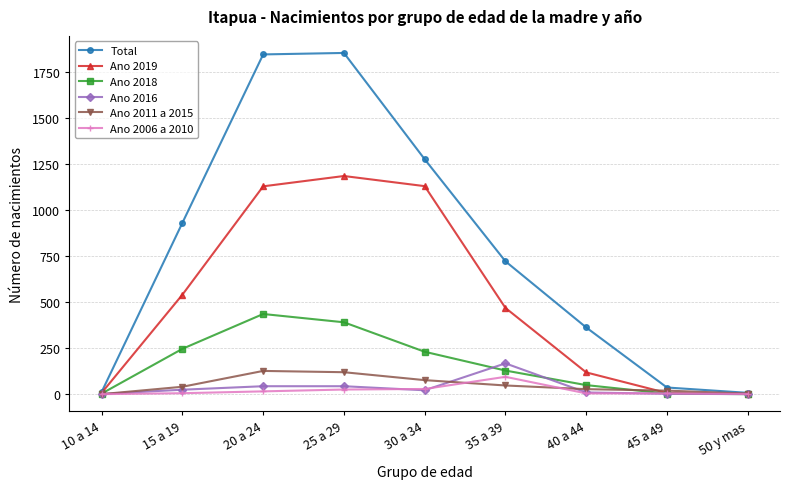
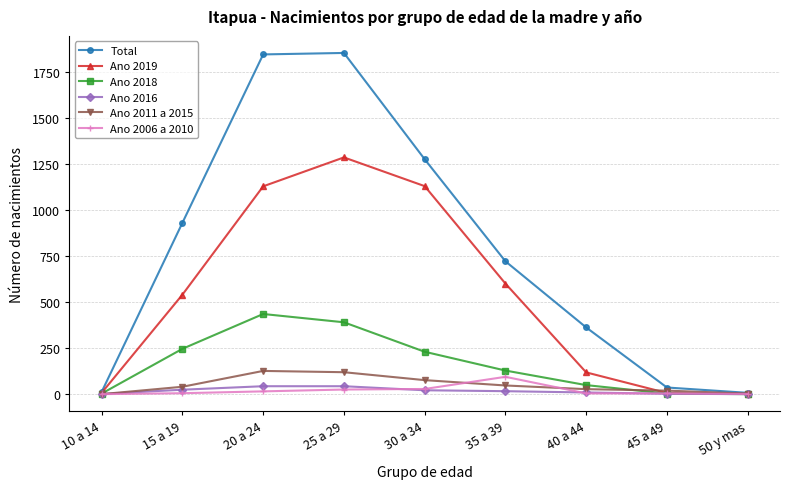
Ano 2019, 25 a 29: 1180 -> 1290
Ano 2019, 35 a 39: 470 -> 600
Ano 2016, 35 a 39: 170 -> 20
